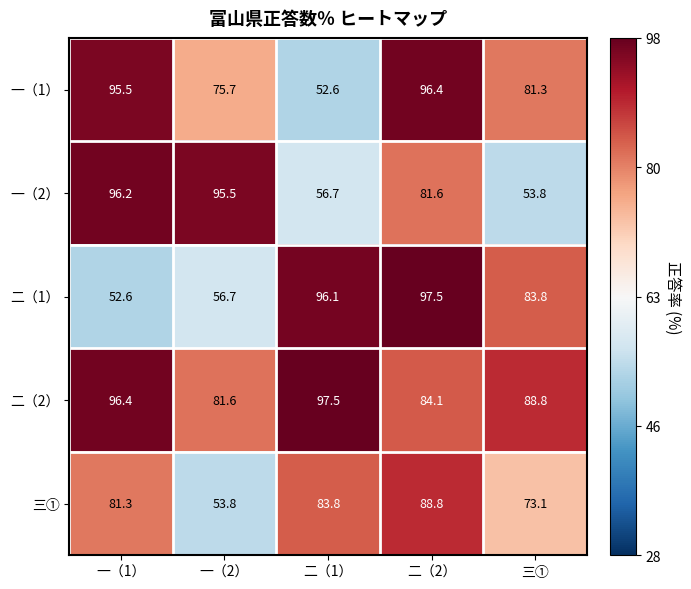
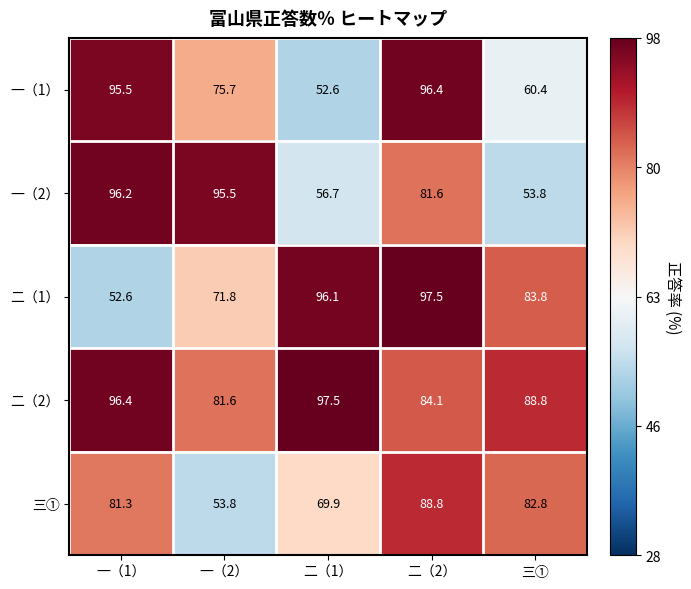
一（1）, 三①: 81.3 -> 60.4
二（1）, 一（2）: 56.7 -> 71.8
三①, 二（1）: 83.8 -> 69.9
三①, 三①: 73.1 -> 82.8
